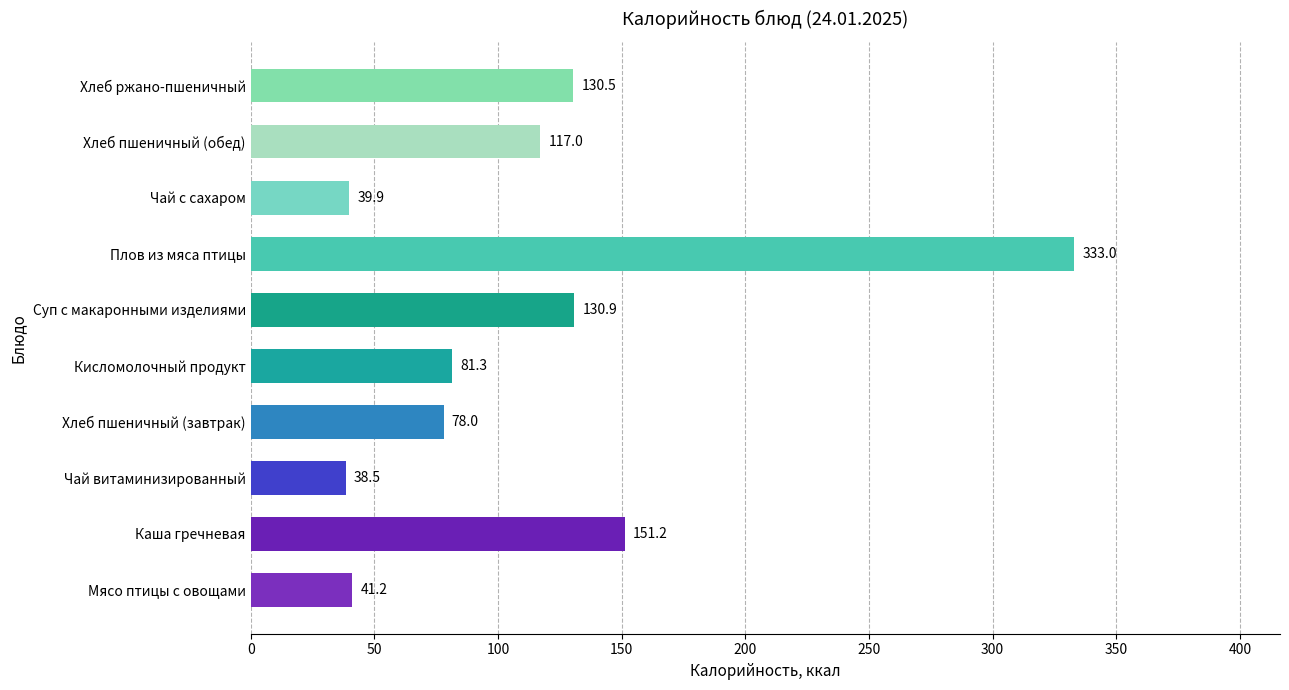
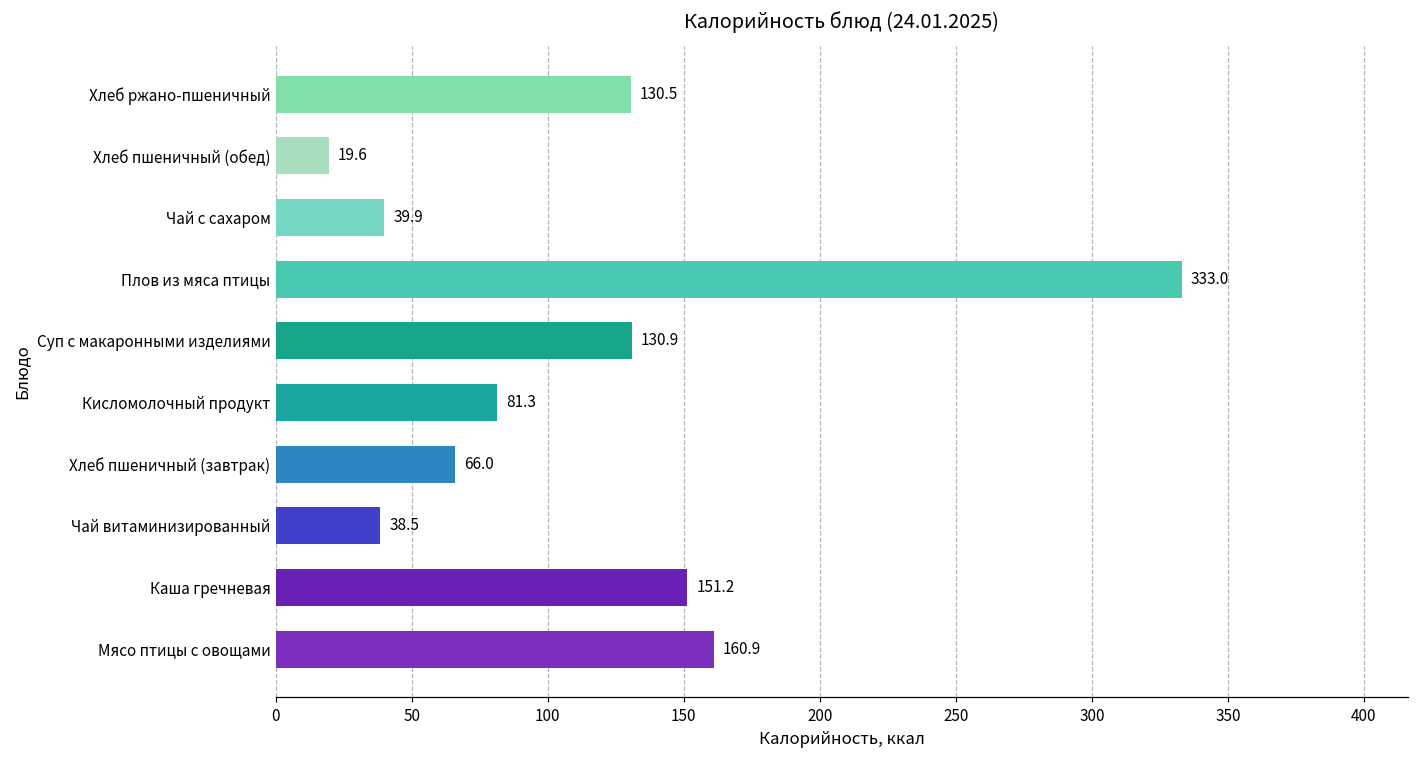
Хлеб пшеничный (обед): 117.0 -> 19.6
Хлеб пшеничный (завтрак): 78.0 -> 66.0
Мясо птицы с овощами: 41.2 -> 160.9
